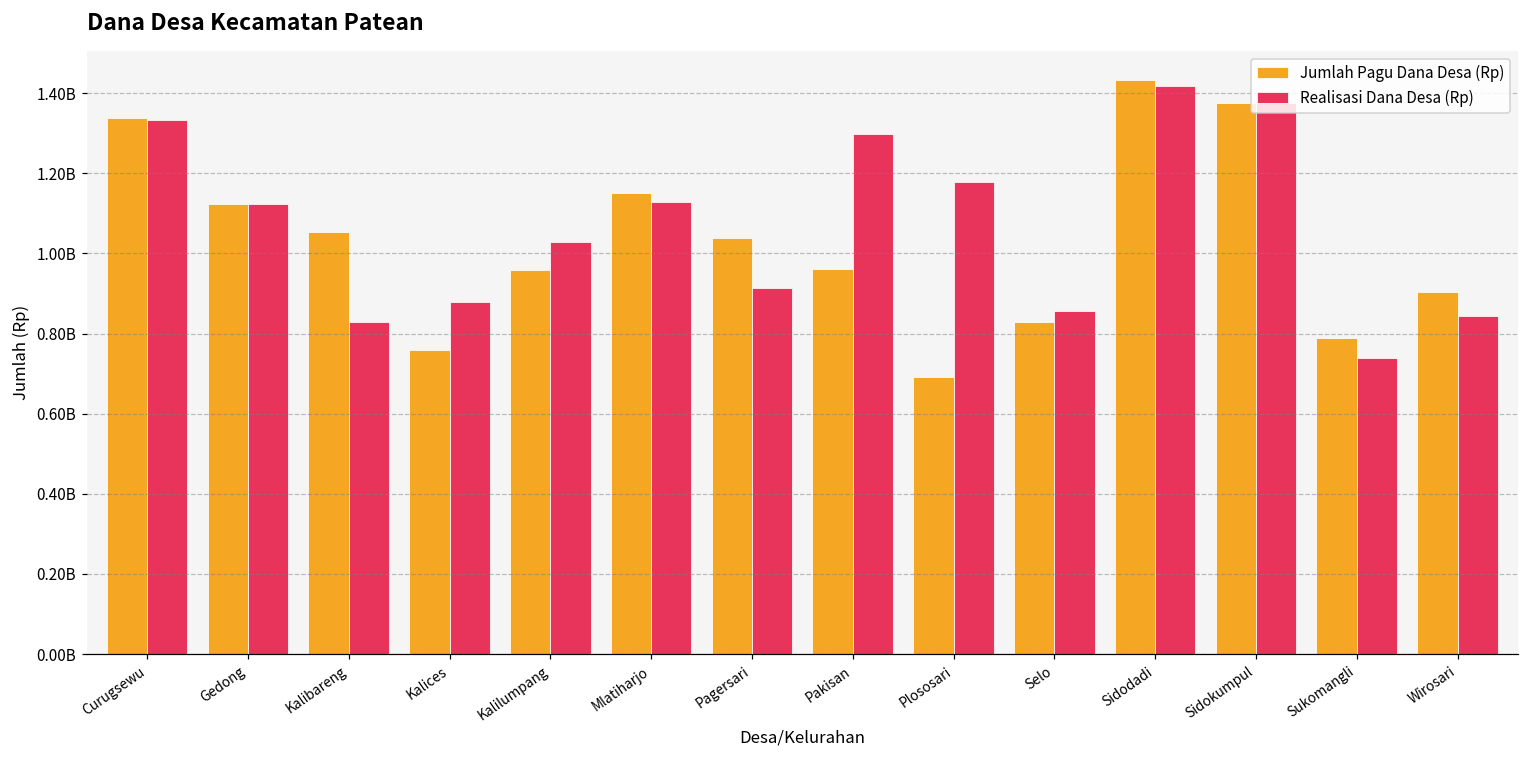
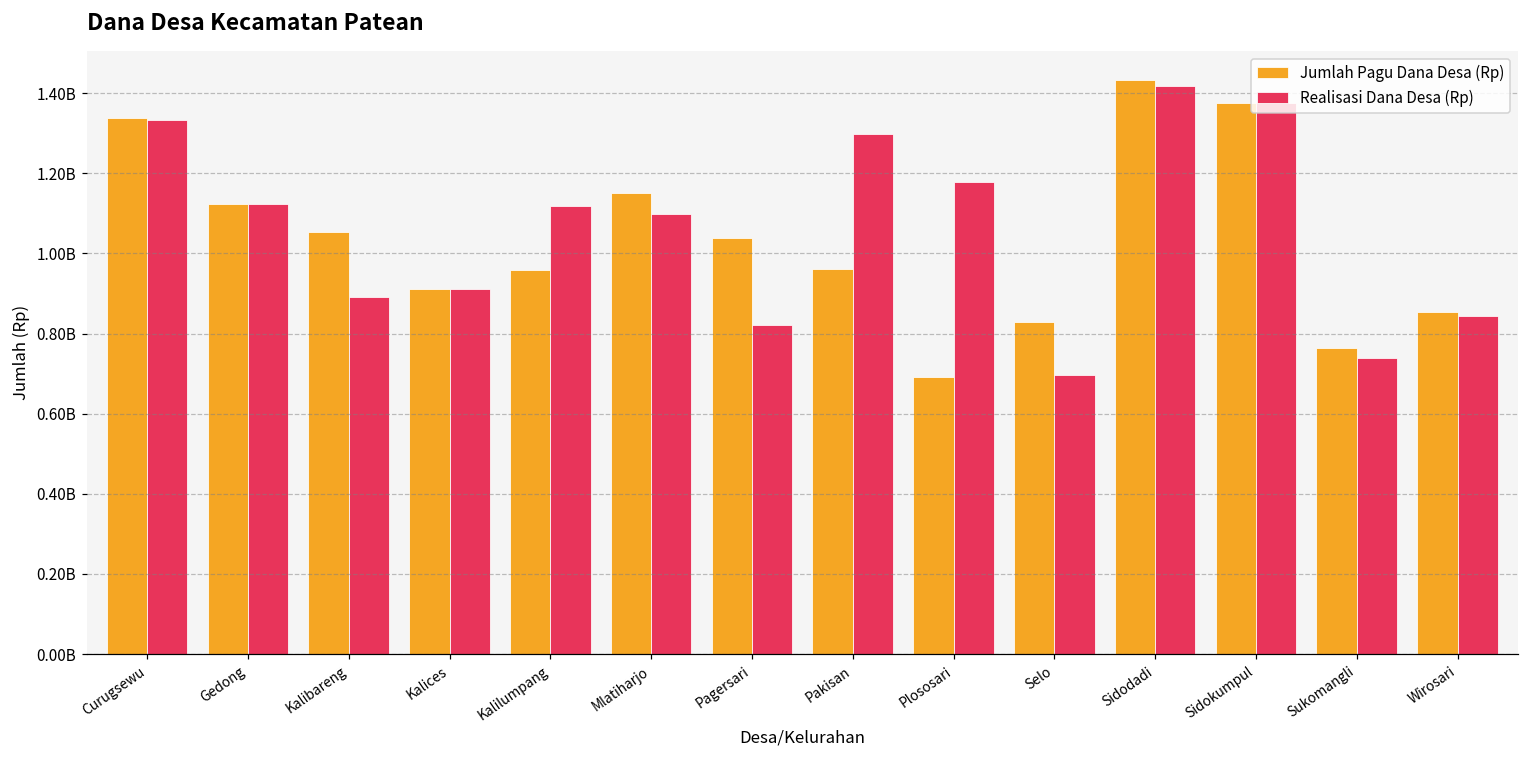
Realisasi Dana Desa (Rp), Kalibareng: 830000000 -> 890000000
Jumlah Pagu Dana Desa (Rp), Kalices: 760000000 -> 910000000
Realisasi Dana Desa (Rp), Kalices: 880000000 -> 910000000
Realisasi Dana Desa (Rp), Kalilumpang: 1030000000 -> 1120000000
Realisasi Dana Desa (Rp), Mlatiharjo: 1130000000 -> 1100000000
Realisasi Dana Desa (Rp), Pagersari: 910000000 -> 820000000
Realisasi Dana Desa (Rp), Selo: 860000000 -> 700000000
Jumlah Pagu Dana Desa (Rp), Sukomangli: 790000000 -> 770000000
Jumlah Pagu Dana Desa (Rp), Wirosari: 900000000 -> 850000000
